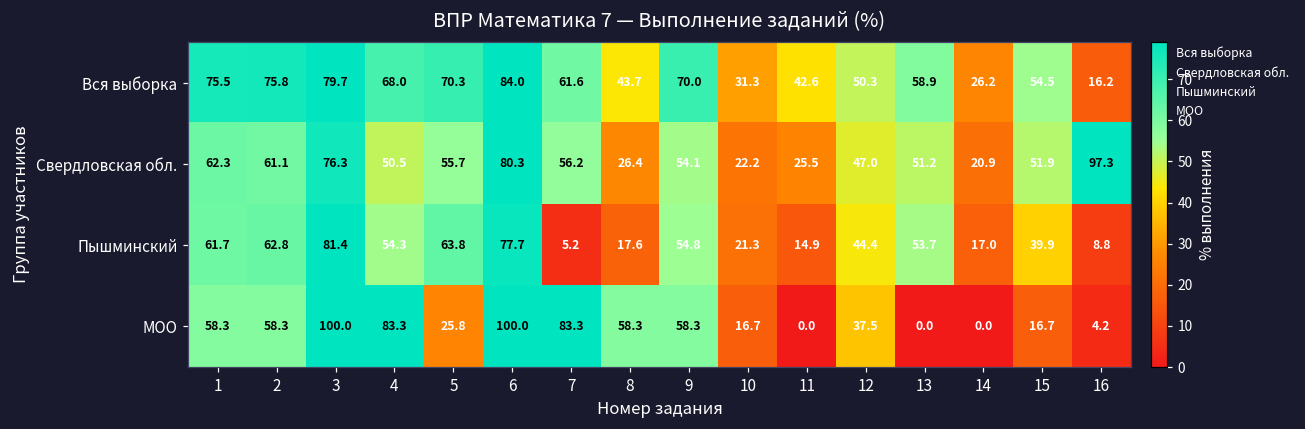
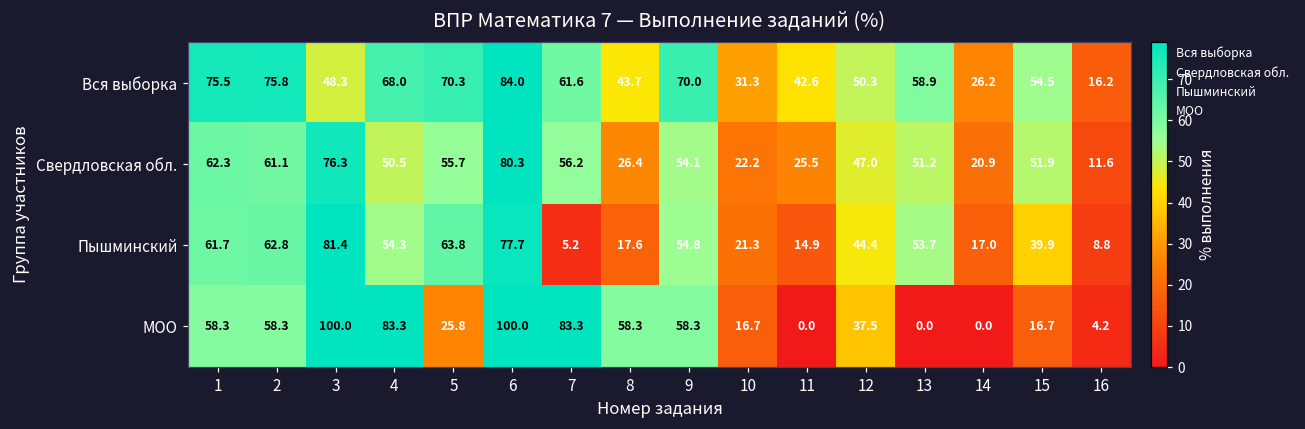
Вся выборка, 3: 79.7 -> 48.3
Свердловская обл., 16: 97.3 -> 11.6
